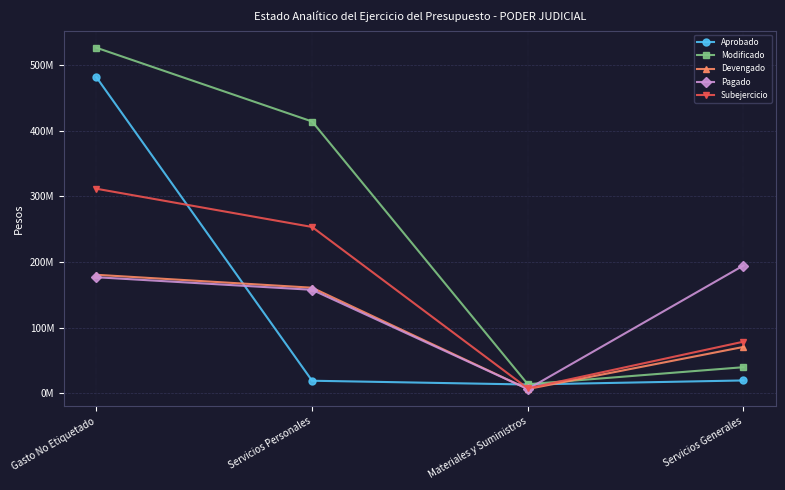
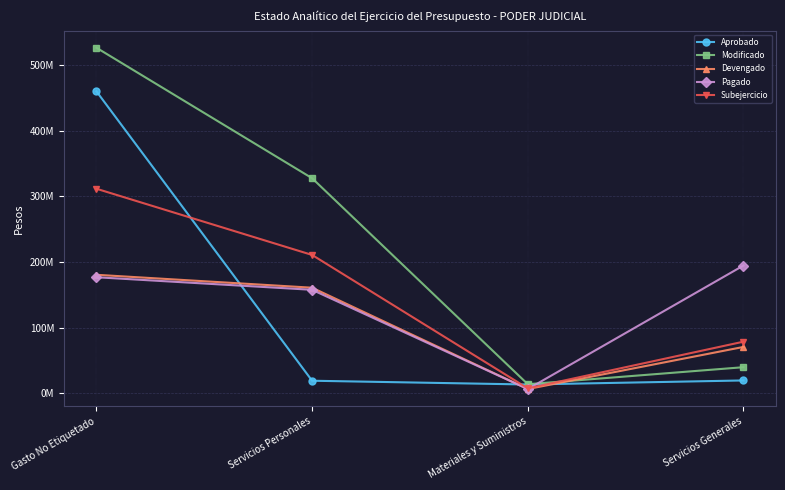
Aprobado, Gasto No Etiquetado: 480000000 -> 460000000
Modificado, Servicios Personales: 410000000 -> 330000000
Subejercicio, Servicios Personales: 250000000 -> 210000000
